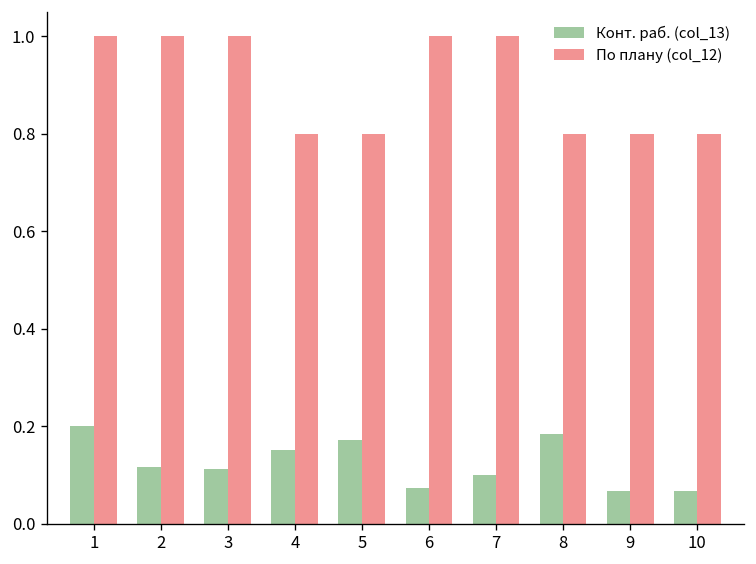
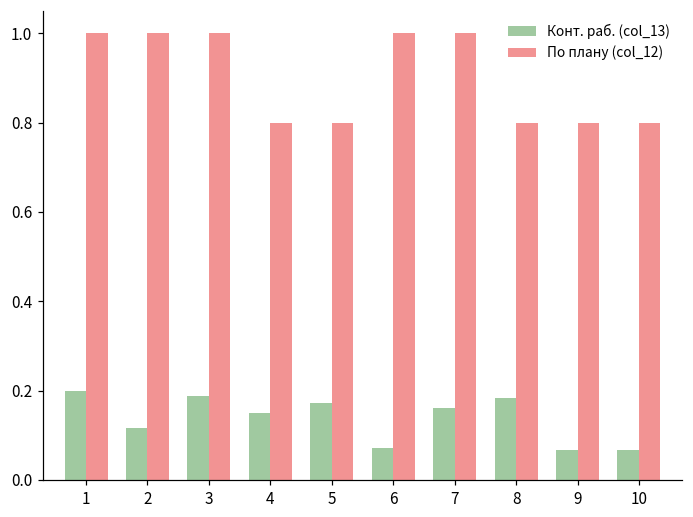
Конт. раб. (col_13), 3: 0.11 -> 0.19
Конт. раб. (col_13), 7: 0.10 -> 0.16
